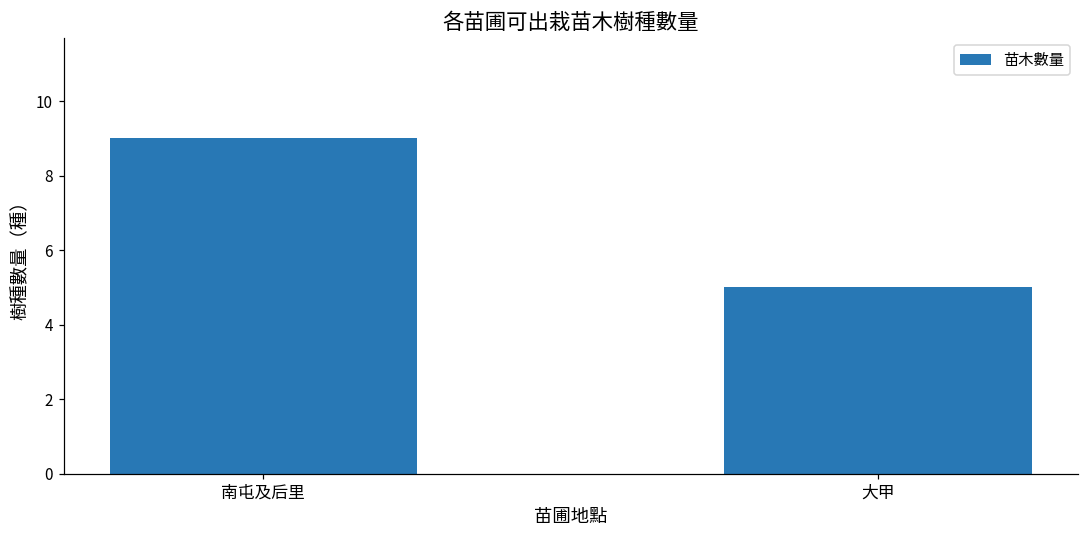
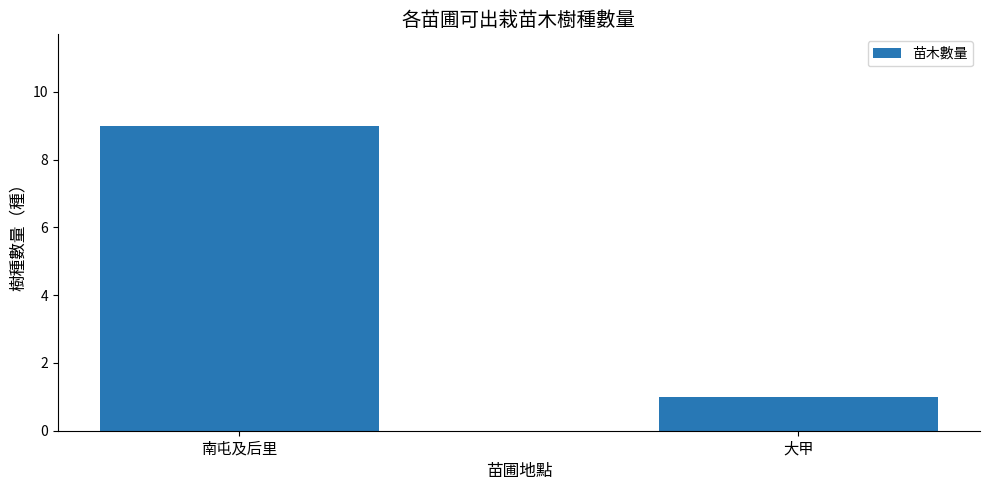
大甲: 5 -> 1
